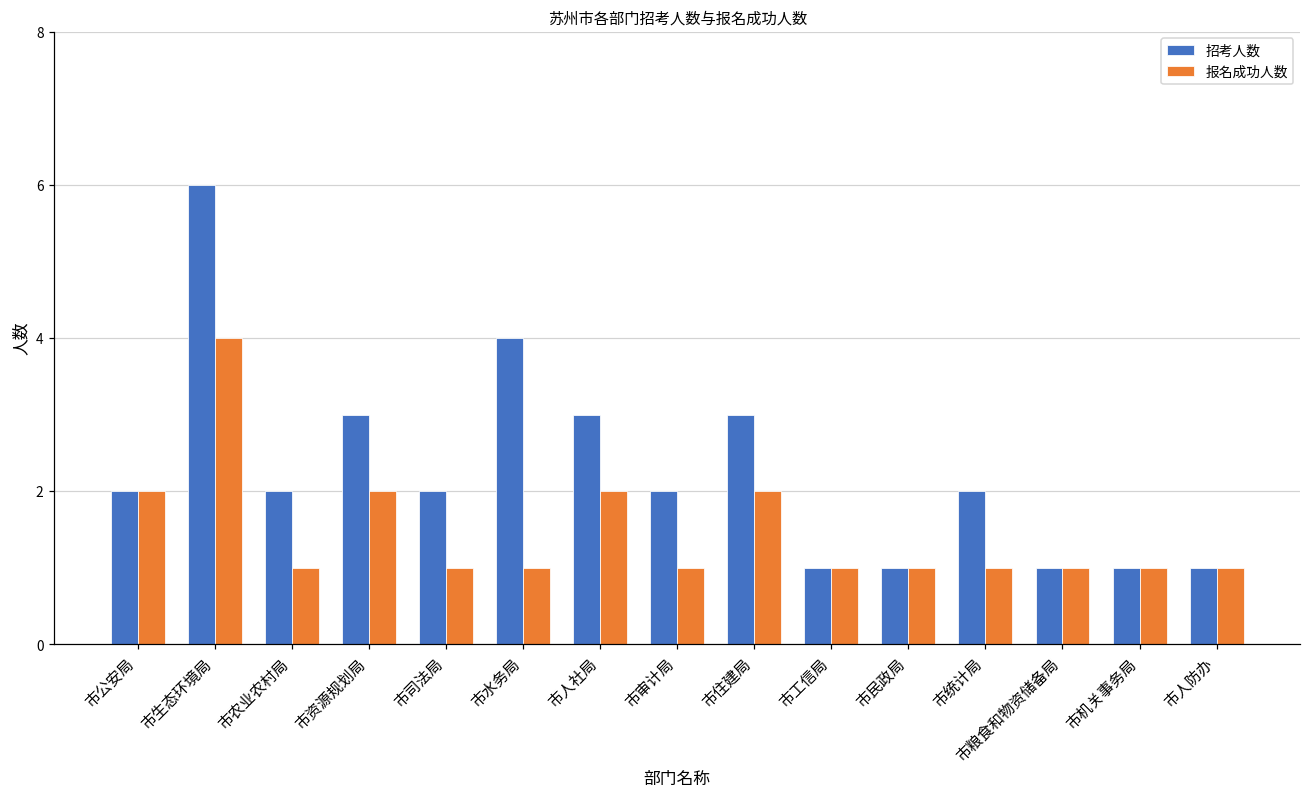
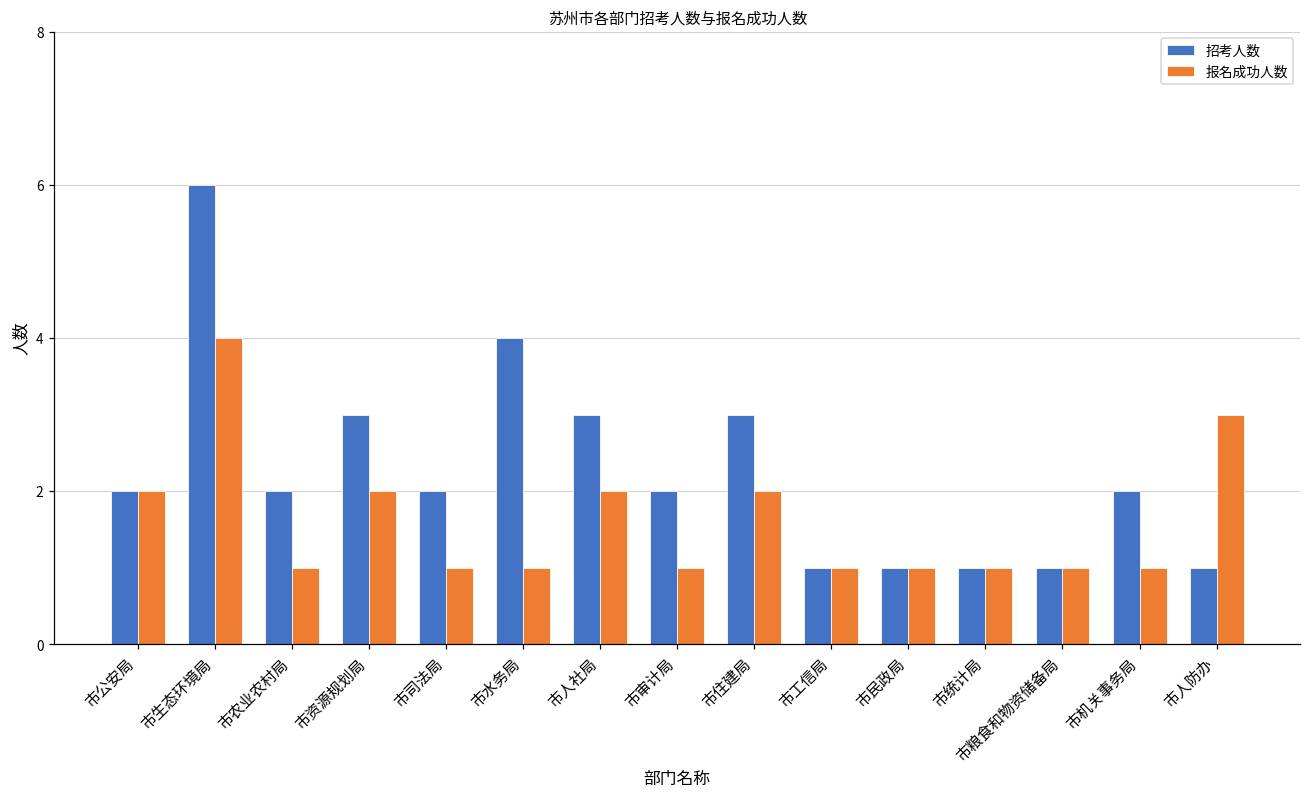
招考人数, 市统计局: 2 -> 1
招考人数, 市机关事务局: 1 -> 2
报名成功人数, 市人防办: 1 -> 3
